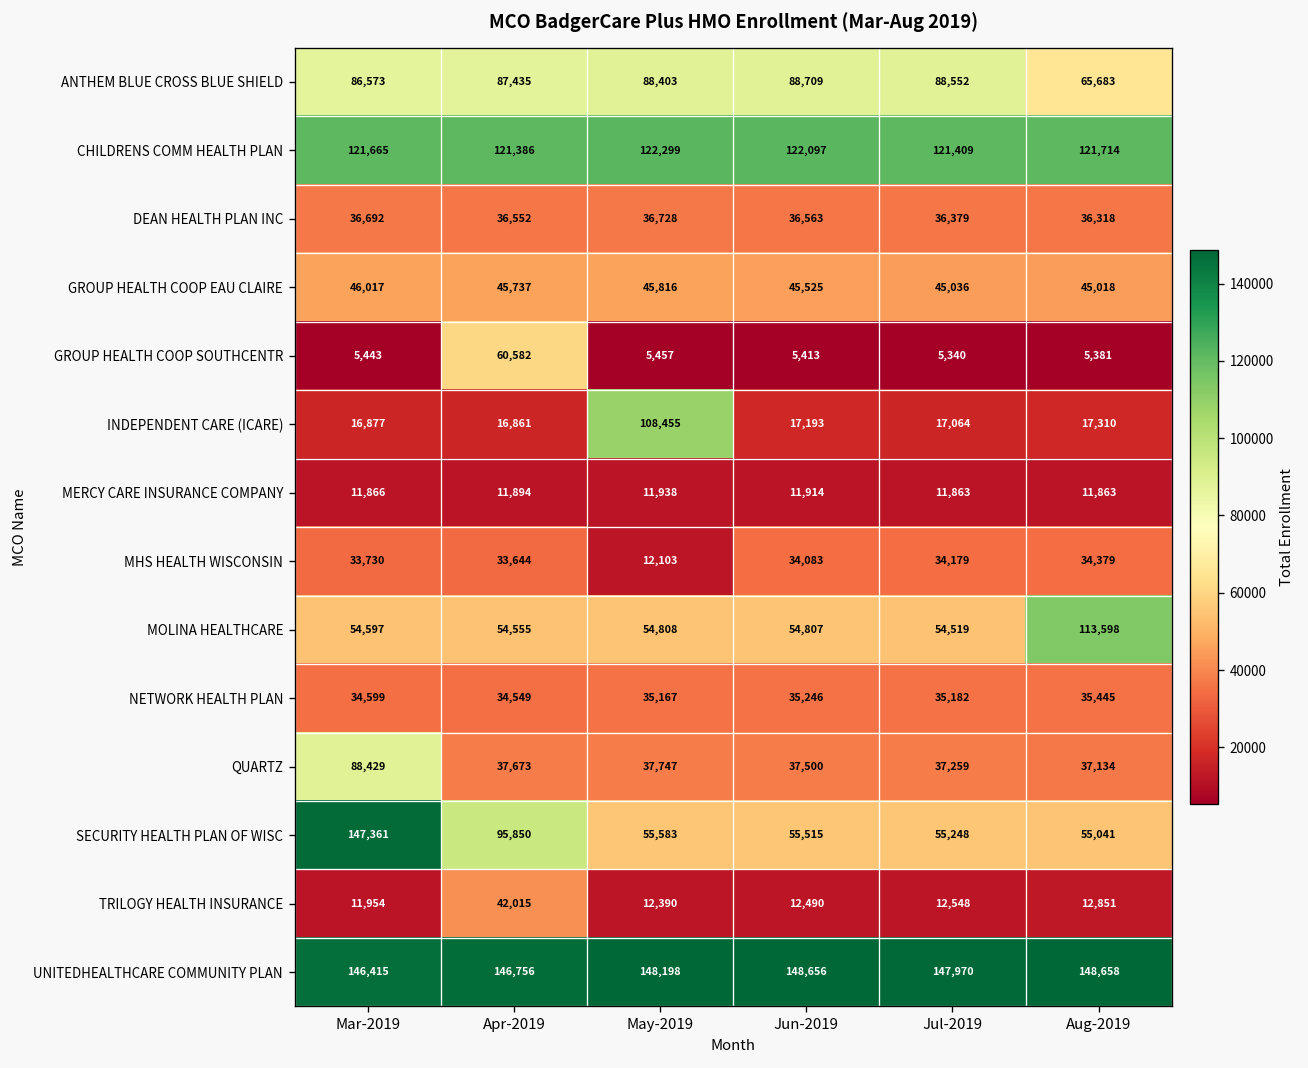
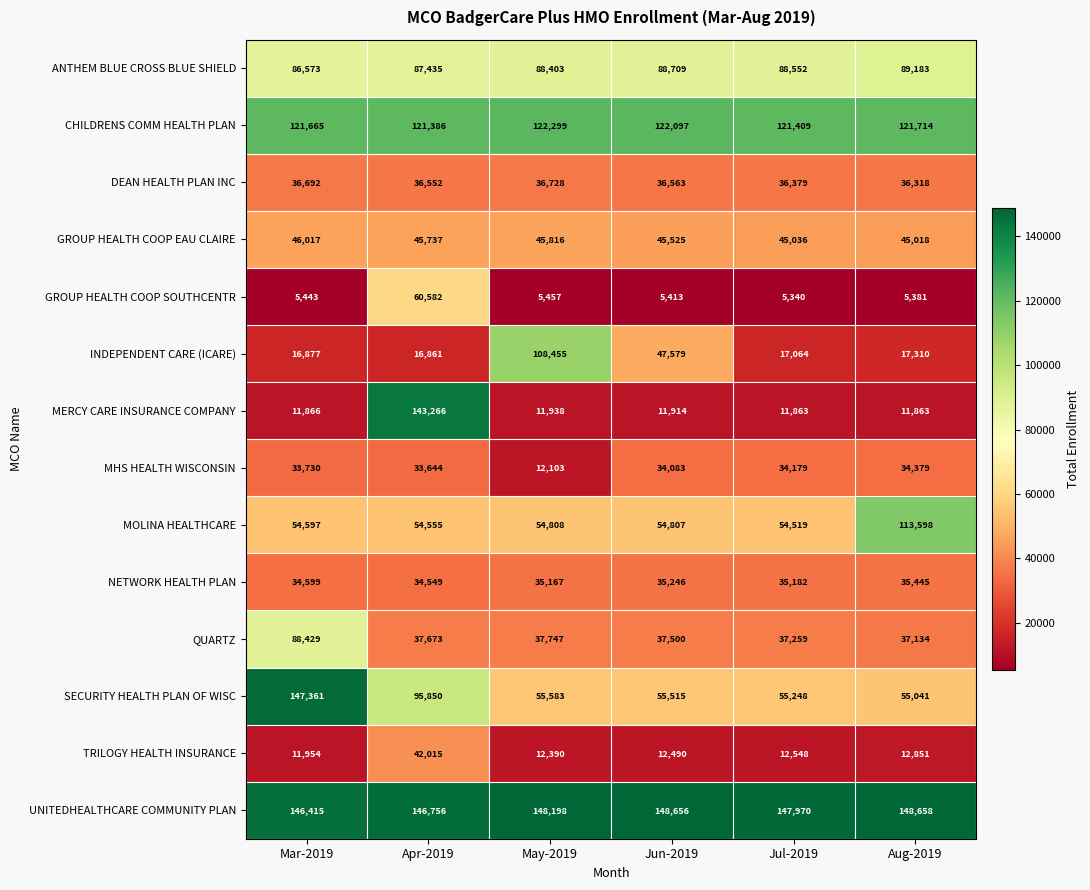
ANTHEM BLUE CROSS BLUE SHIELD, Aug-2019: 65,683 -> 89,183
INDEPENDENT CARE (ICARE), Jun-2019: 17,193 -> 47,579
MERCY CARE INSURANCE COMPANY, Apr-2019: 11,894 -> 143,266
